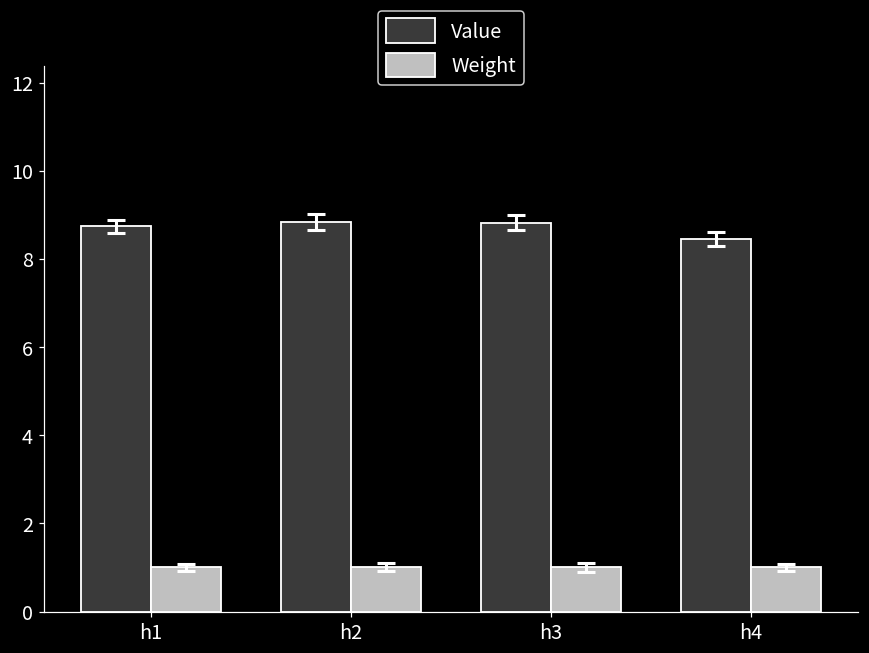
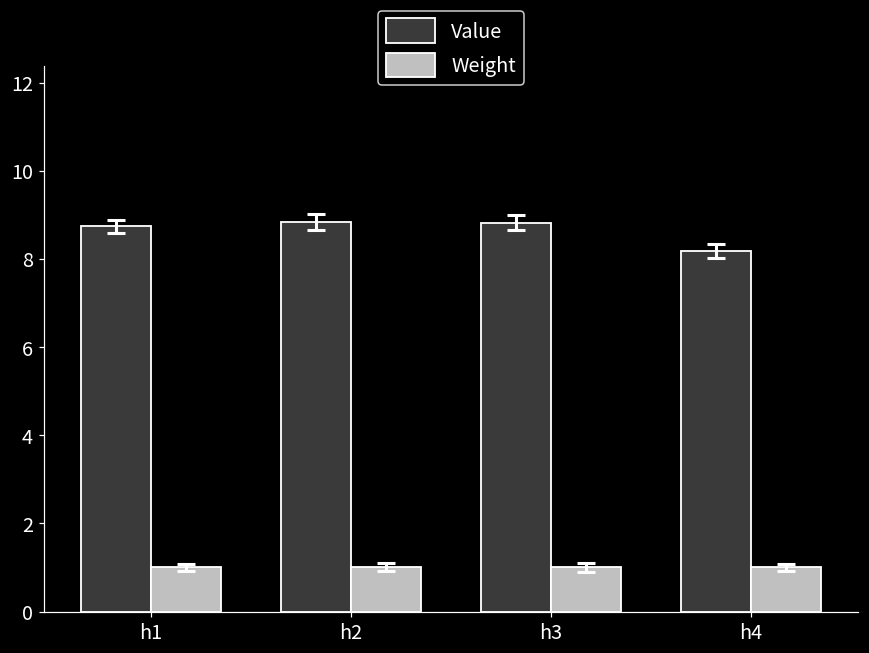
Value, h4: 8.5 -> 8.2
